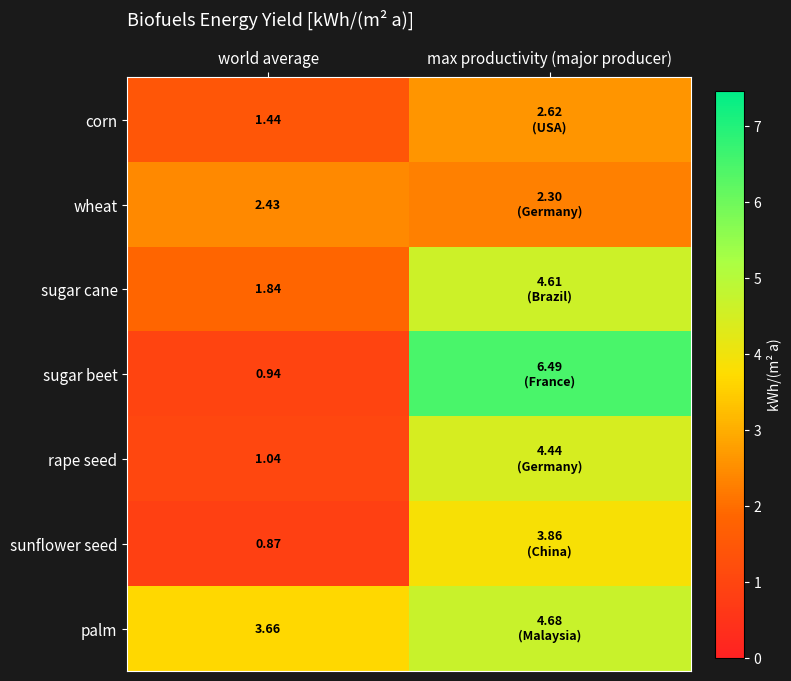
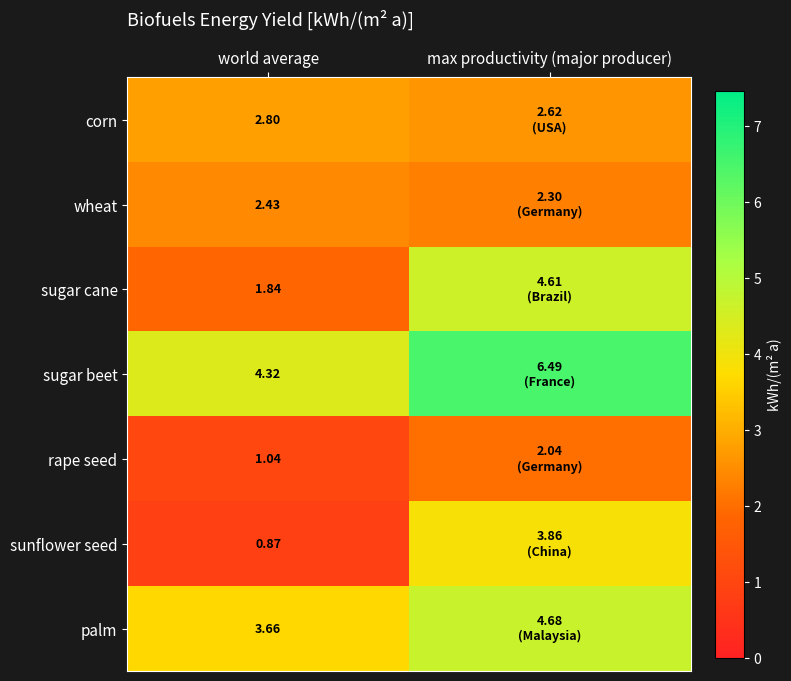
corn, world average: 1.44 -> 2.80
sugar beet, world average: 0.94 -> 4.32
rape seed, max productivity (major producer): 4.44 -> 2.04
